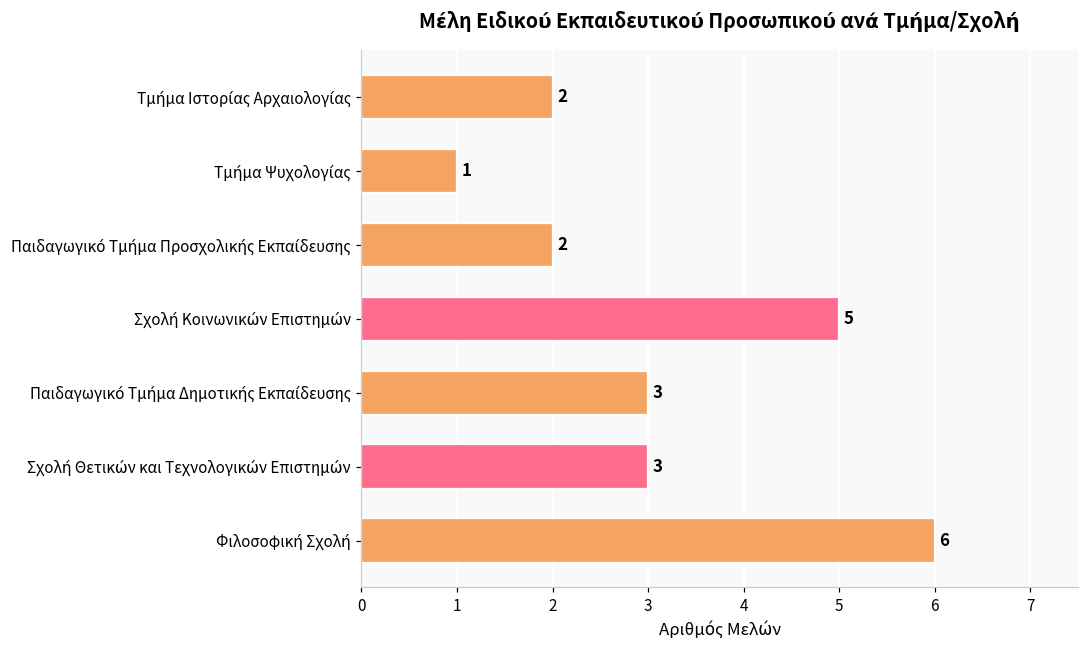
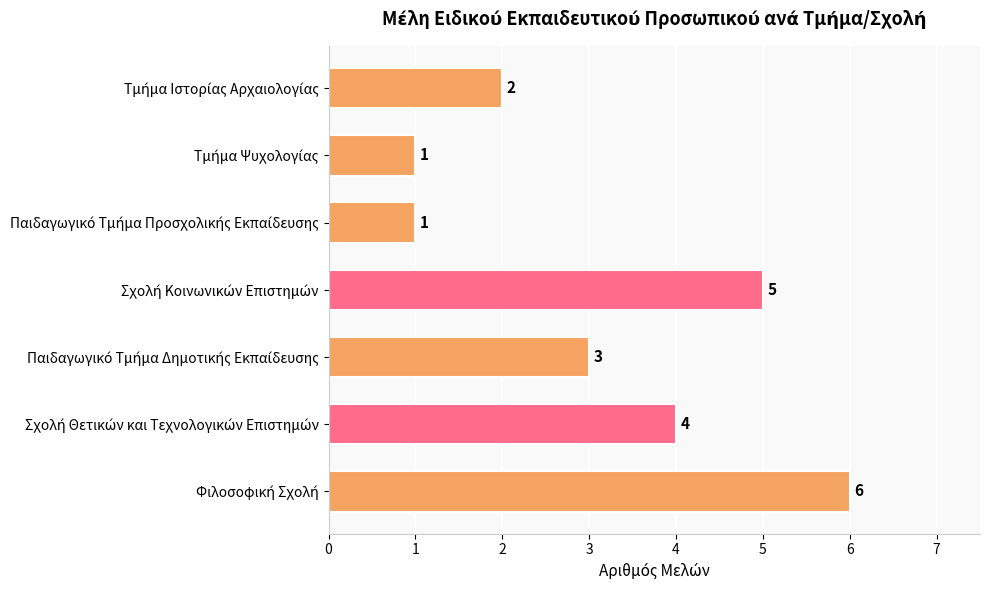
Παιδαγωγικό Τμήμα Προσχολικής Εκπαίδευσης: 2 -> 1
Σχολή Θετικών και Τεχνολογικών Επιστημών: 3 -> 4
